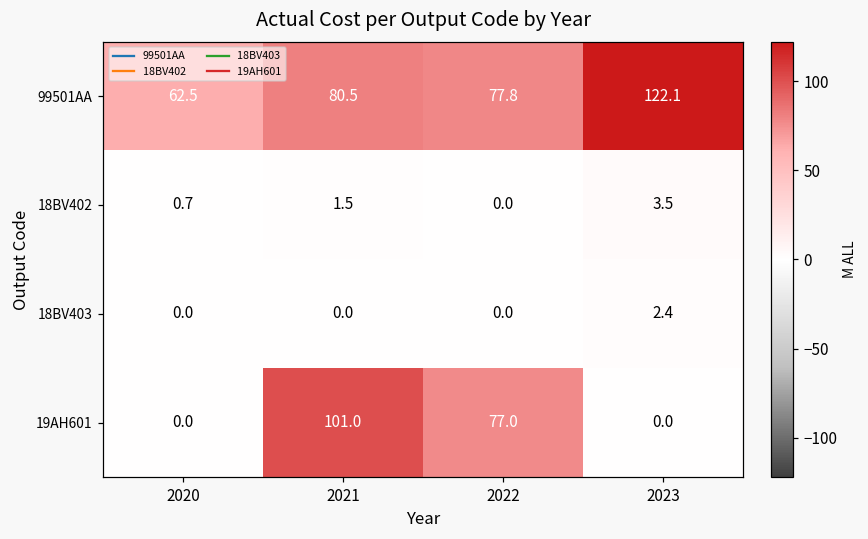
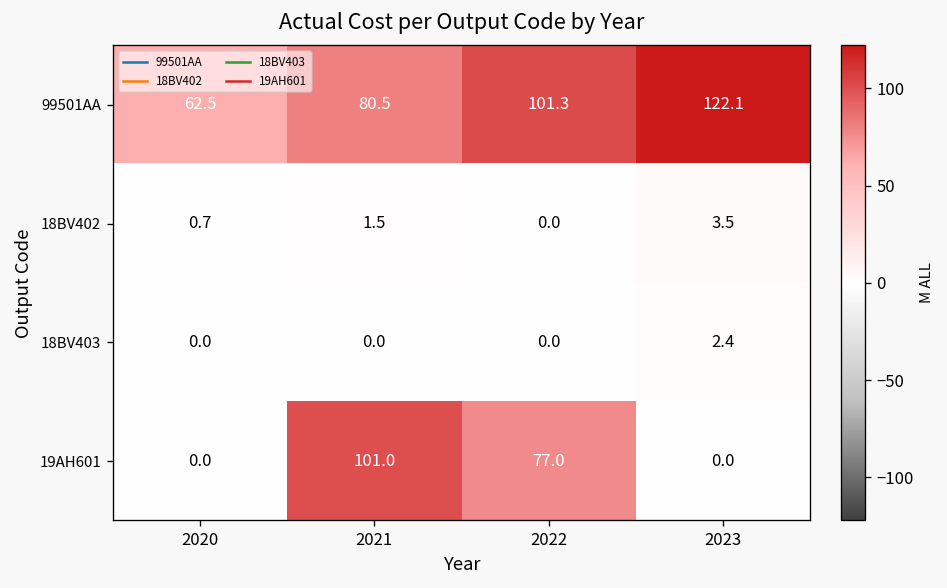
99501AA, 2022: 77.8 -> 101.3
